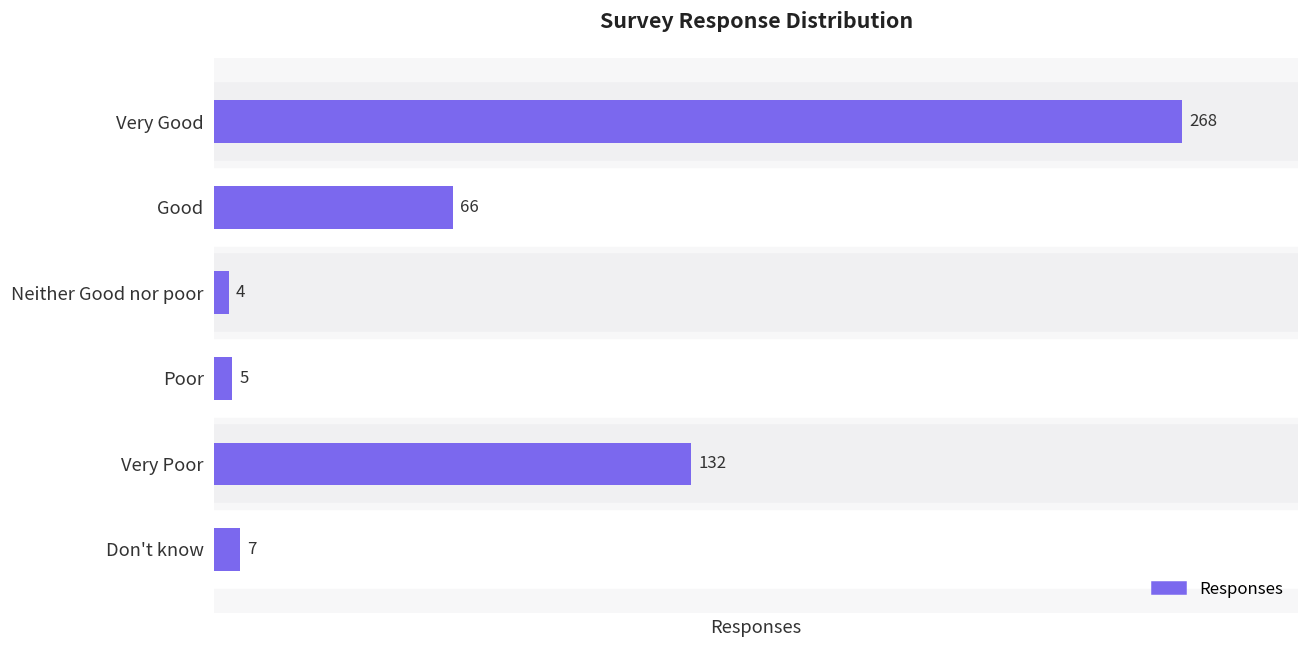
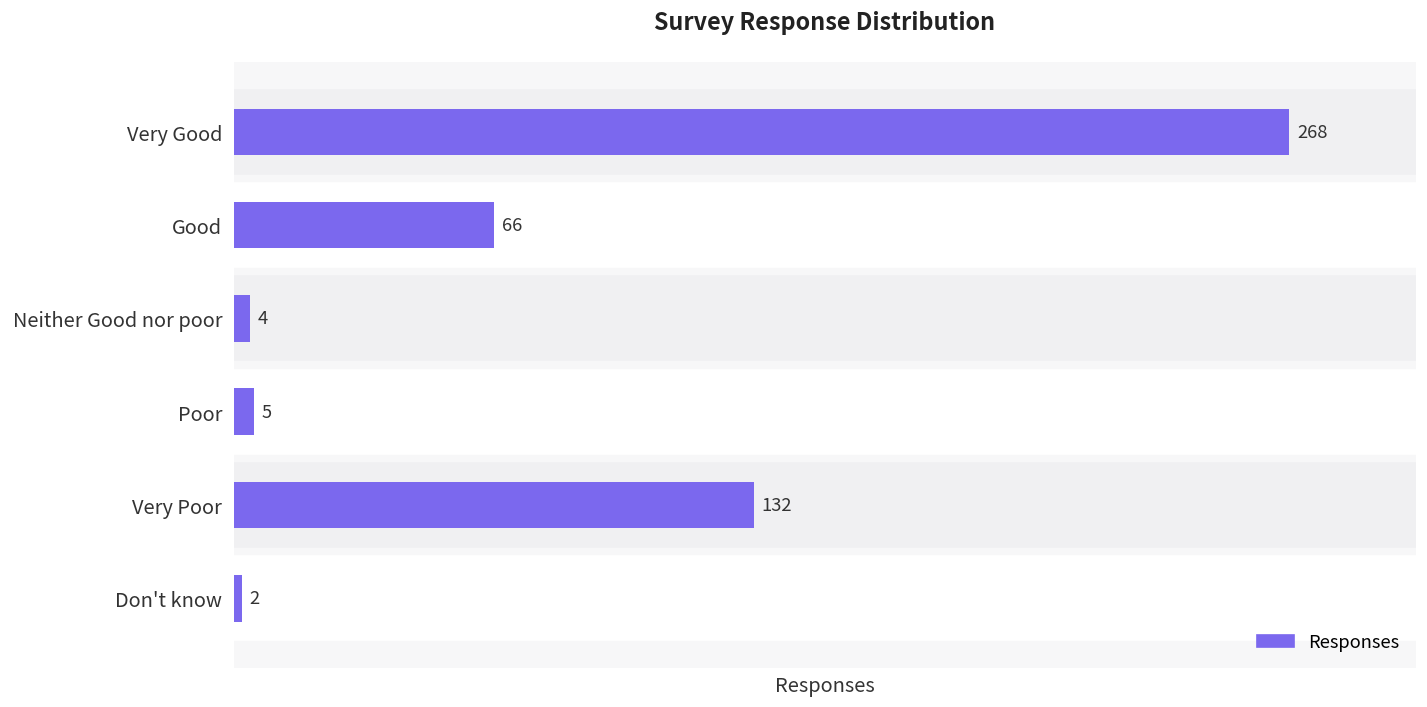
Don't know: 7 -> 2
